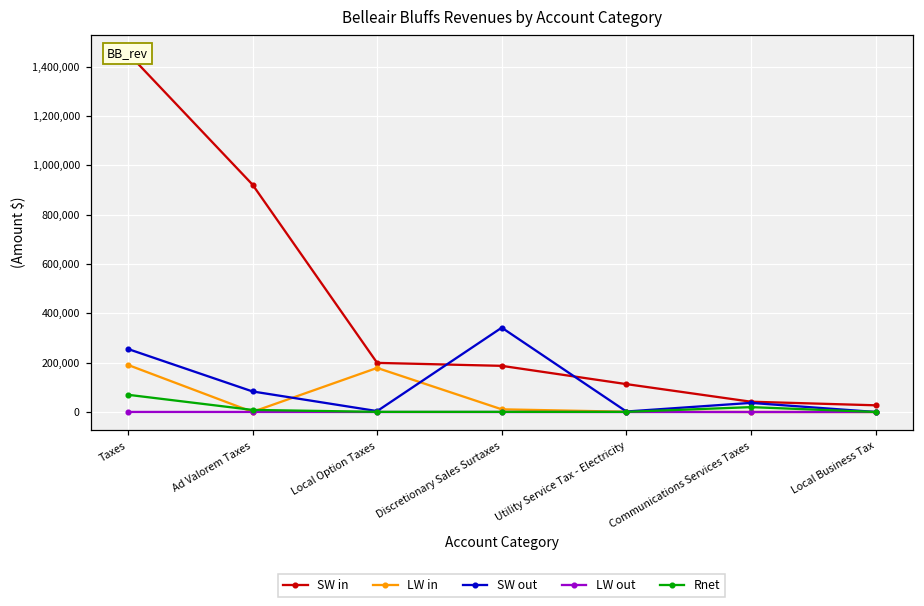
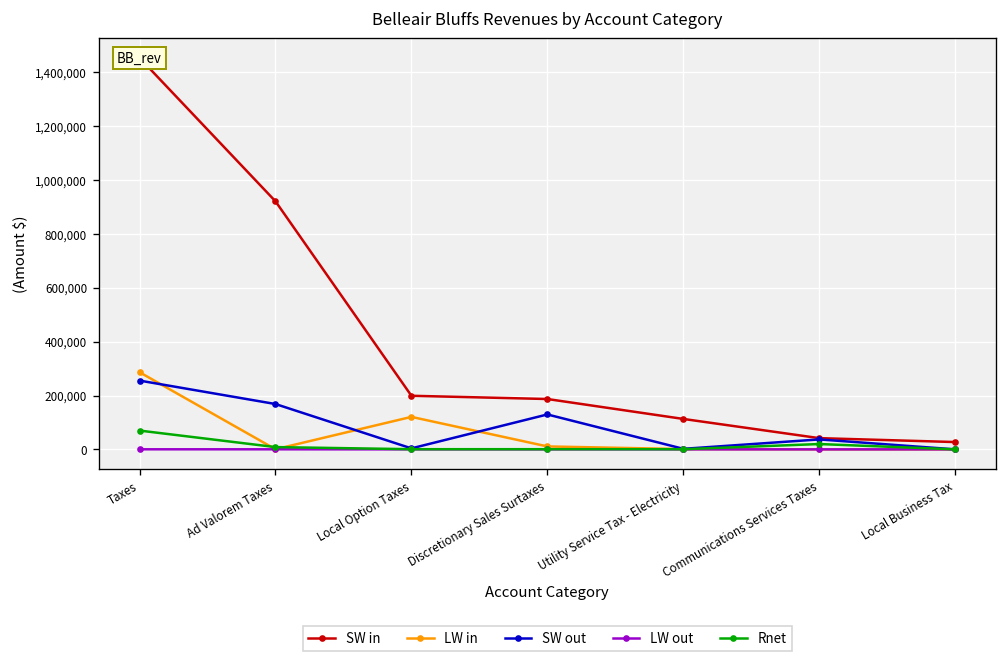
LW in, Taxes: 190,000 -> 290,000
SW out, Ad Valorem Taxes: 80,000 -> 170,000
LW in, Local Option Taxes: 180,000 -> 120,000
SW out, Discretionary Sales Surtaxes: 340,000 -> 130,000
